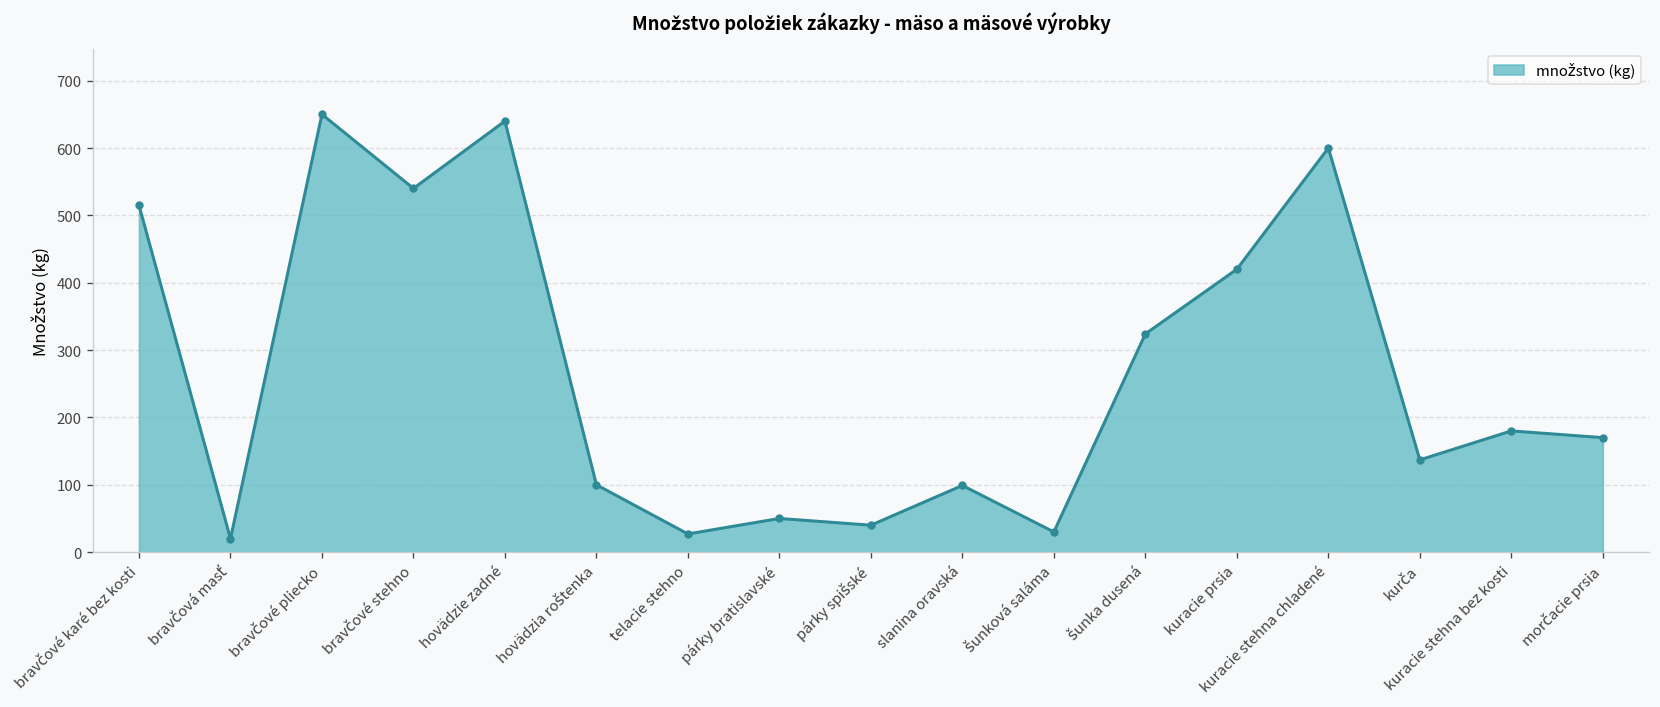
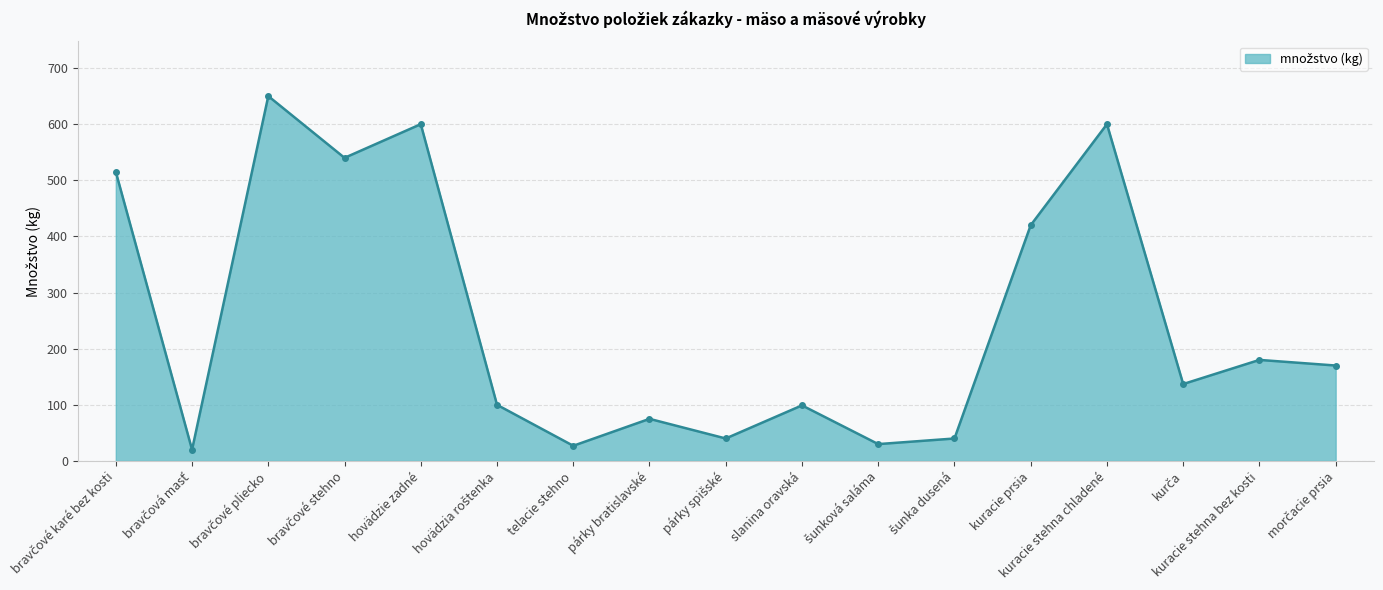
hovädzie zadné: 640 -> 600
párky bratislavské: 50 -> 80
šunka dusená: 320 -> 40
